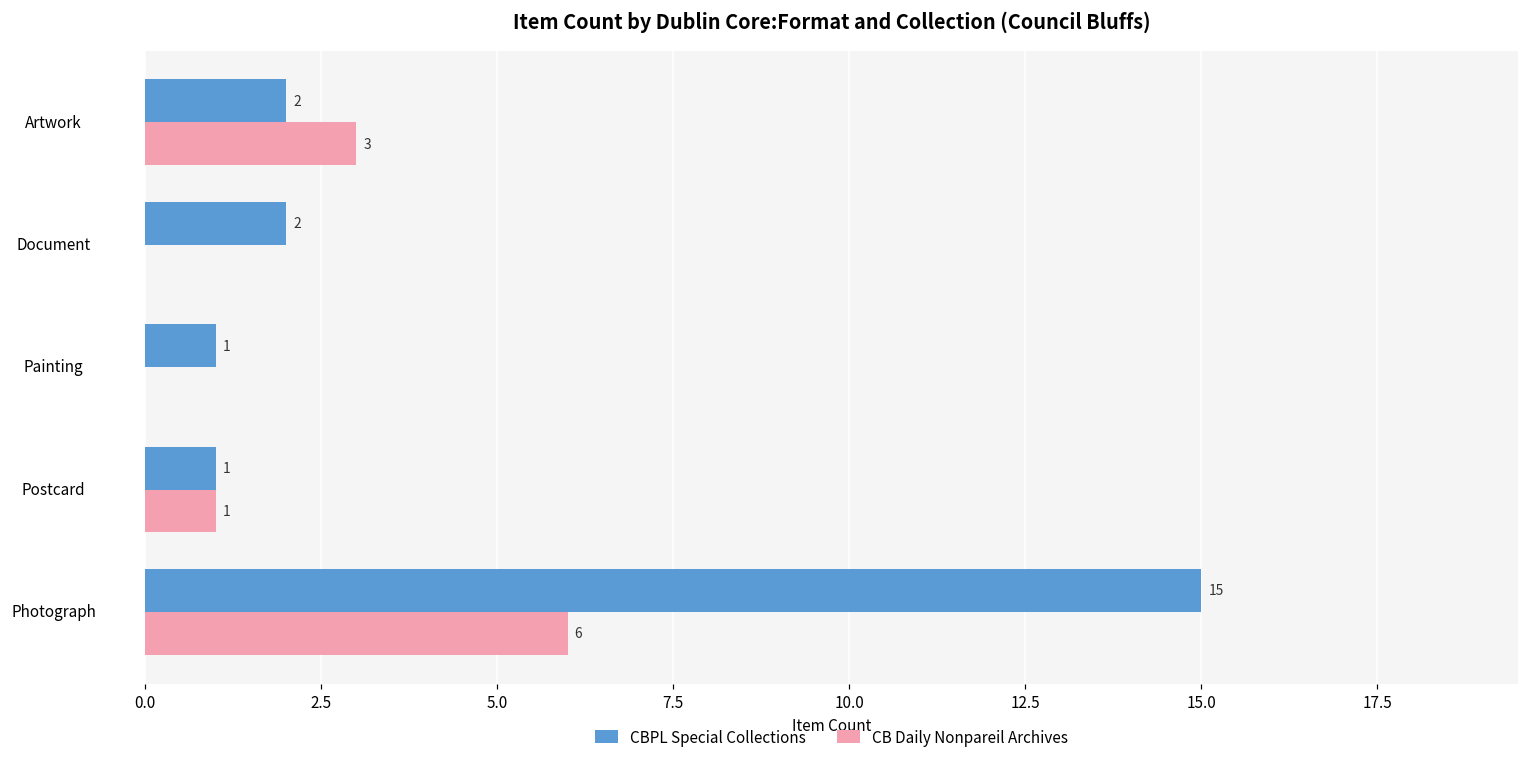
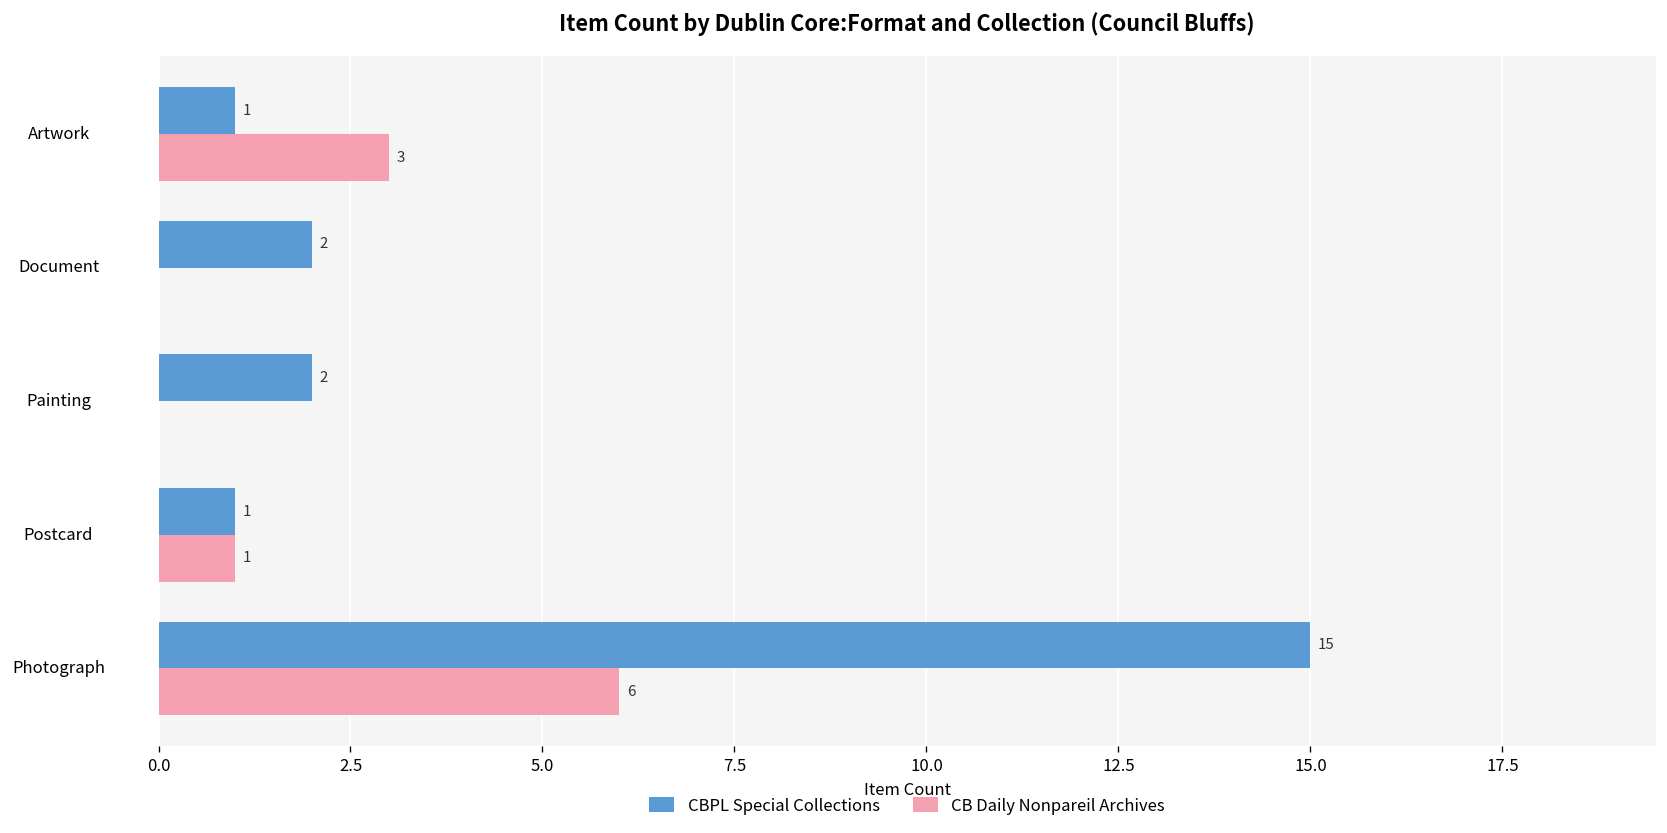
CBPL Special Collections, Artwork: 2 -> 1
CBPL Special Collections, Painting: 1 -> 2
